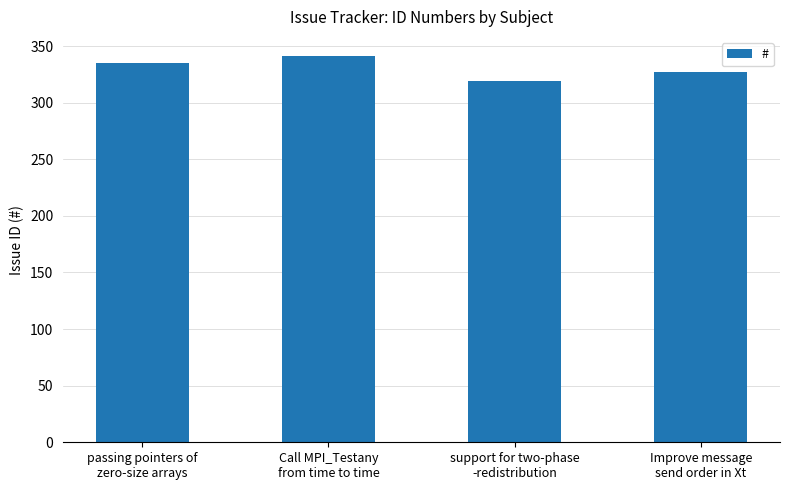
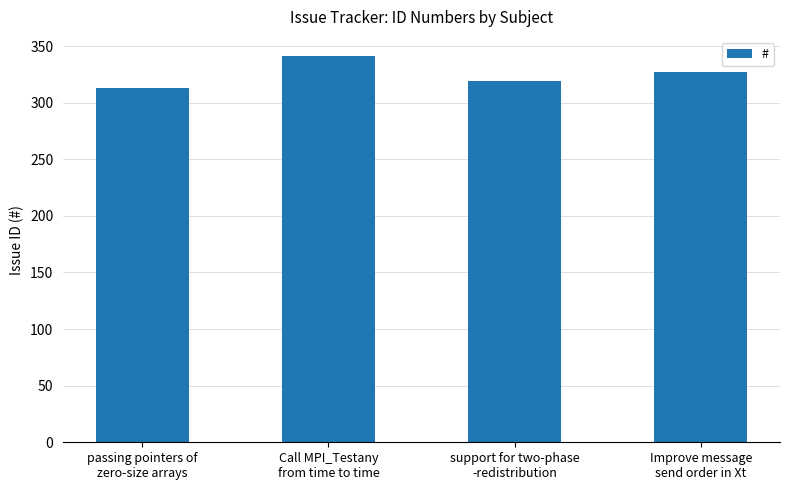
passing pointers of zero-size arrays: 335 -> 313
